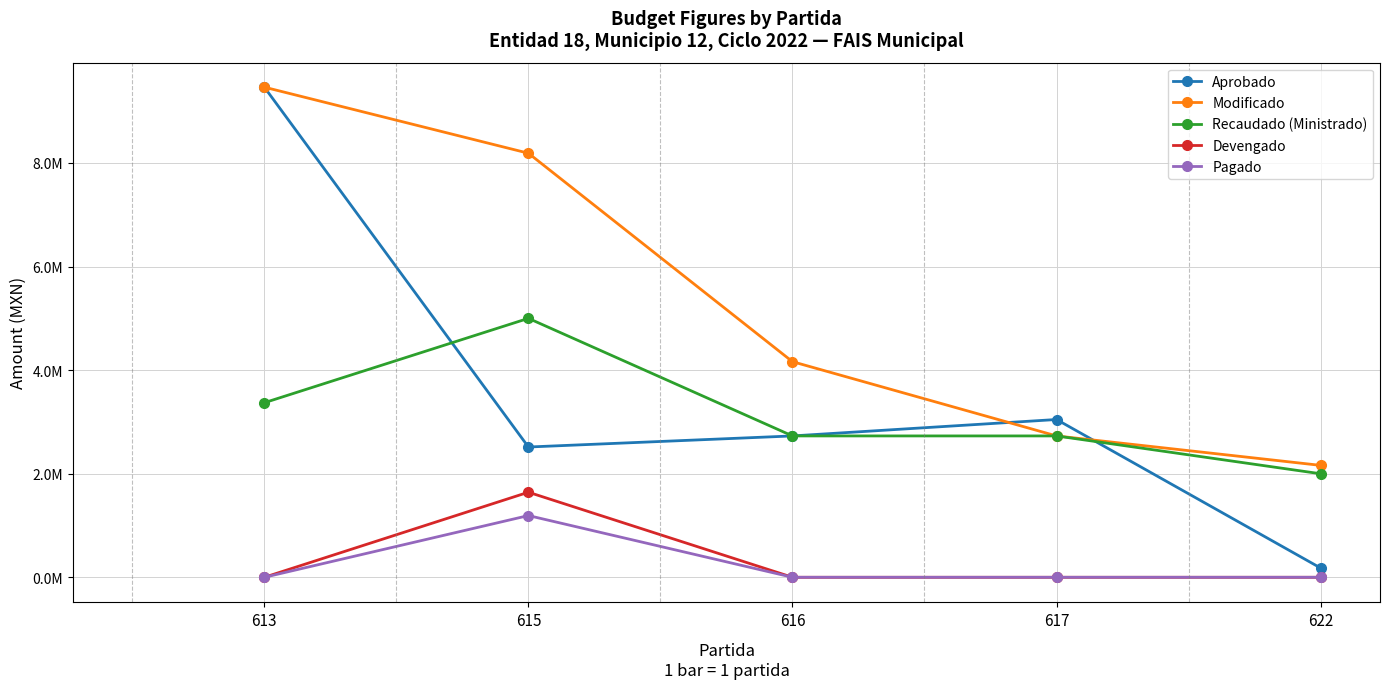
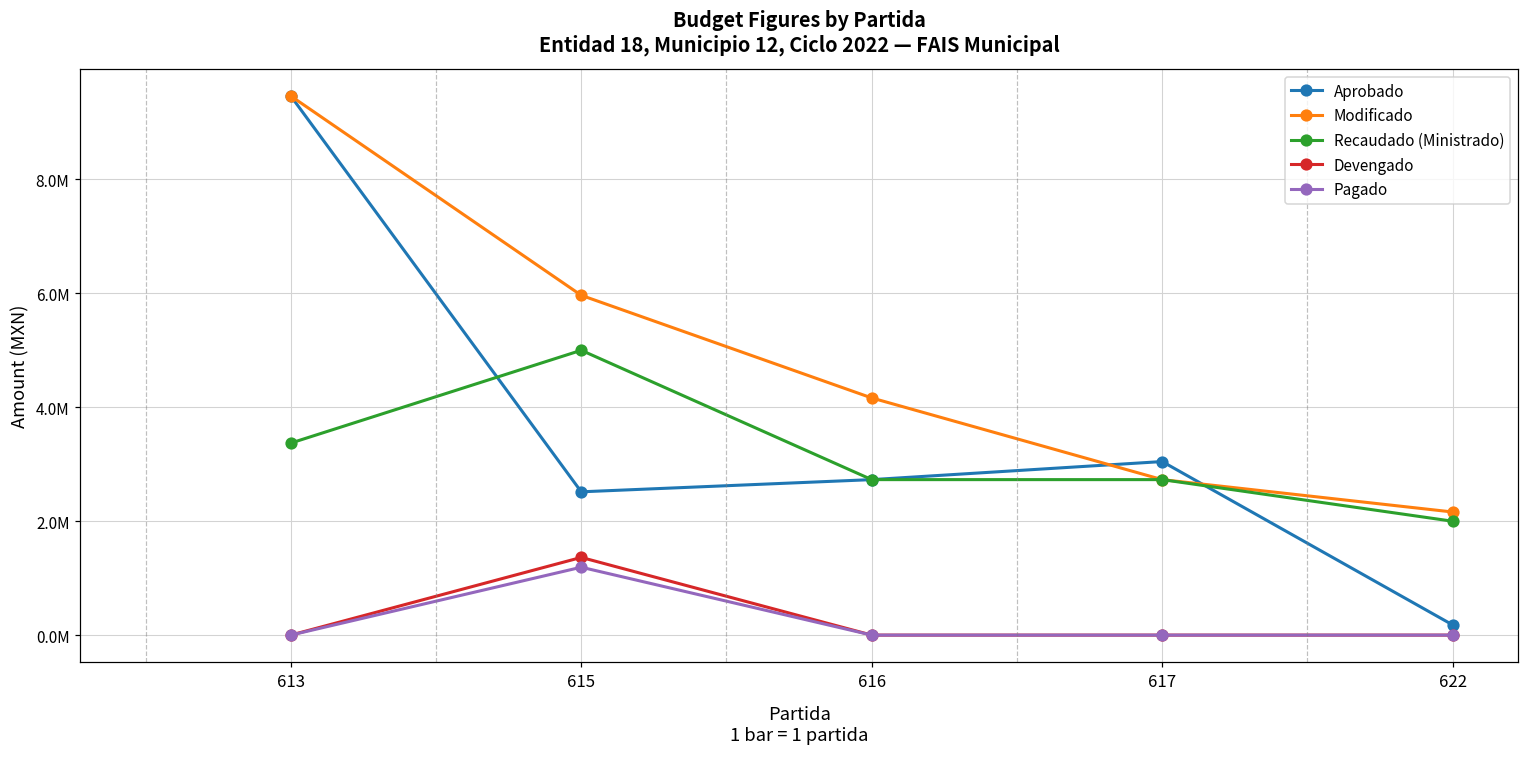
Modificado, 615: 8200000 -> 6000000
Devengado, 615: 1600000 -> 1400000
